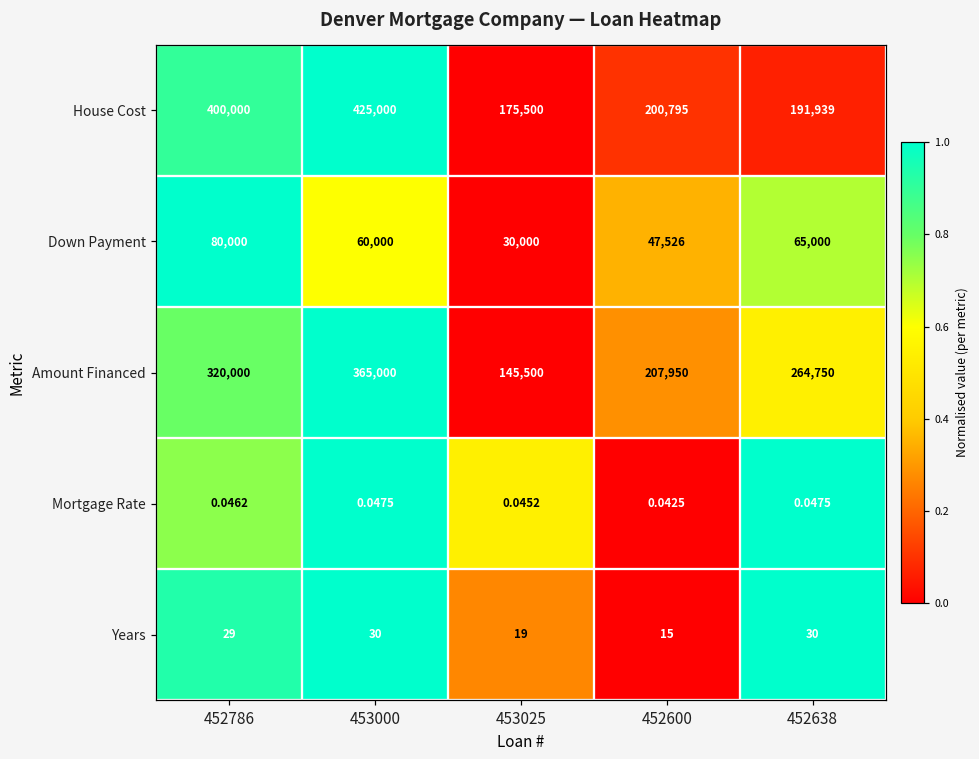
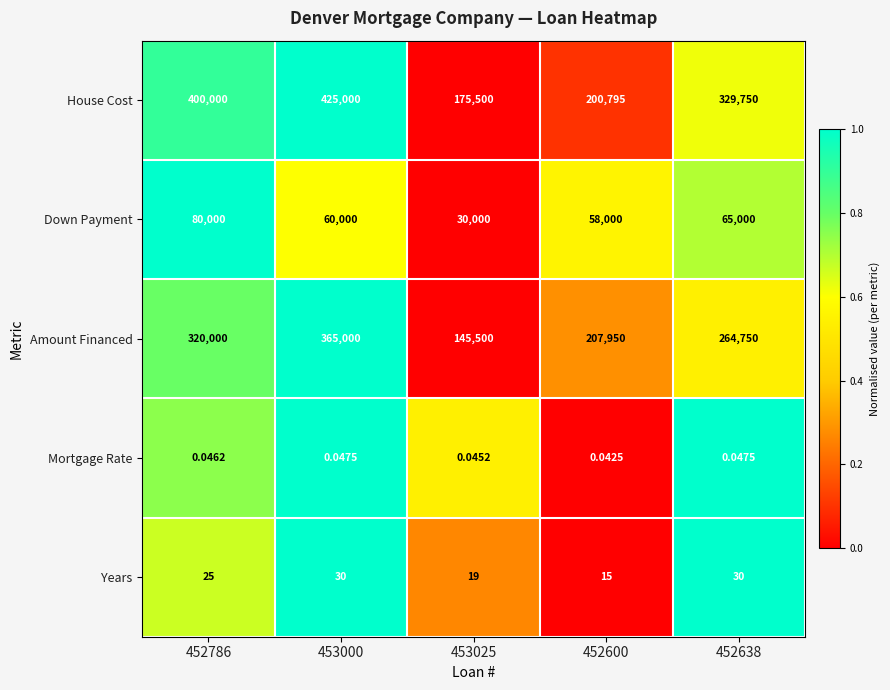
House Cost, 452638: 191,939 -> 329,750
Down Payment, 452600: 47,526 -> 58,000
Years, 452786: 29 -> 25
